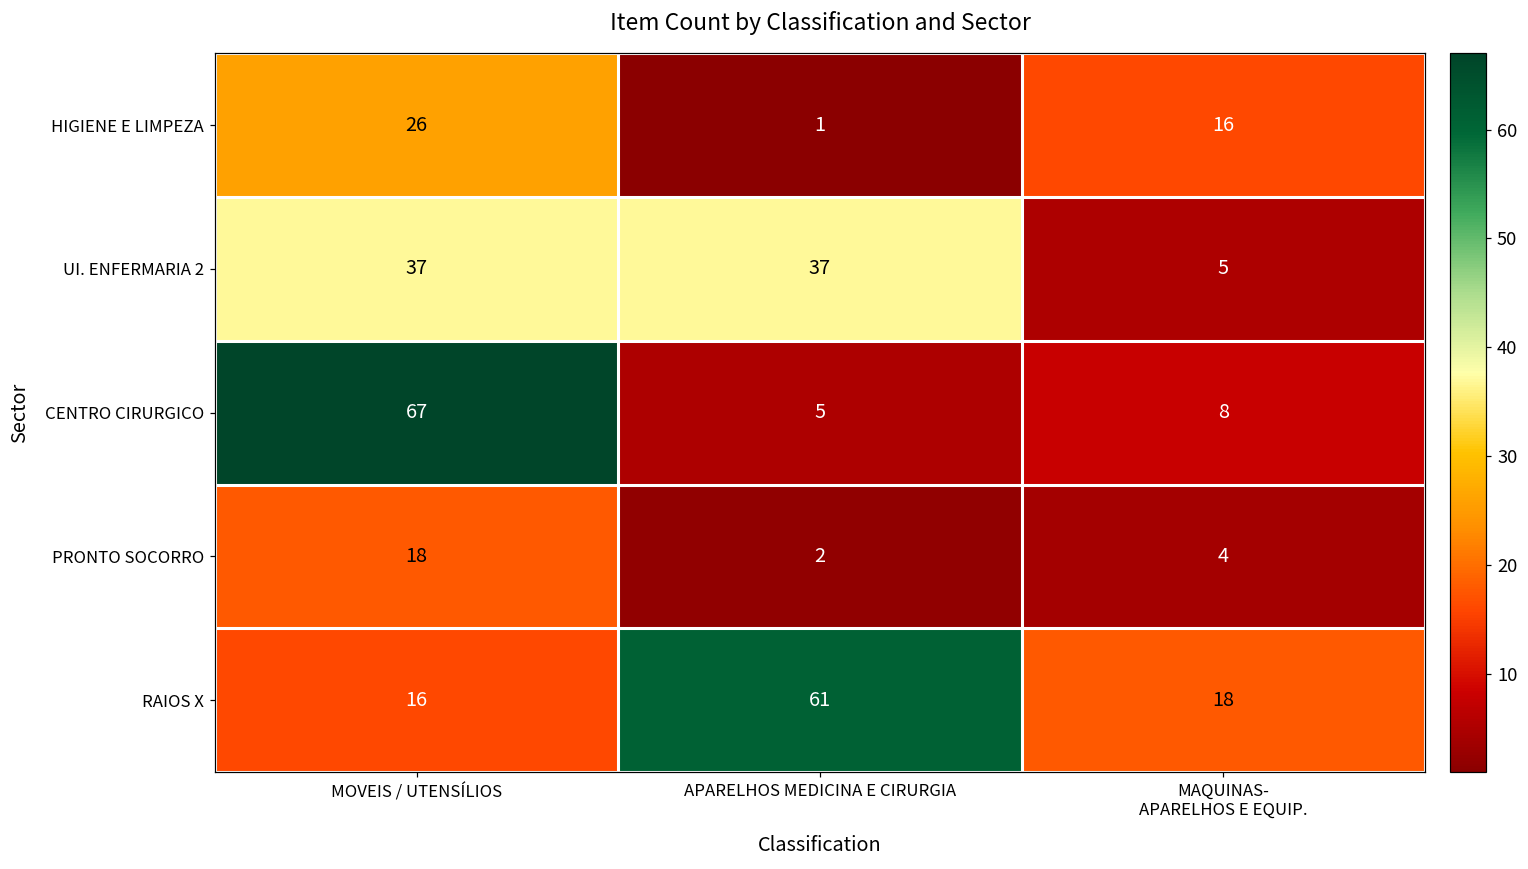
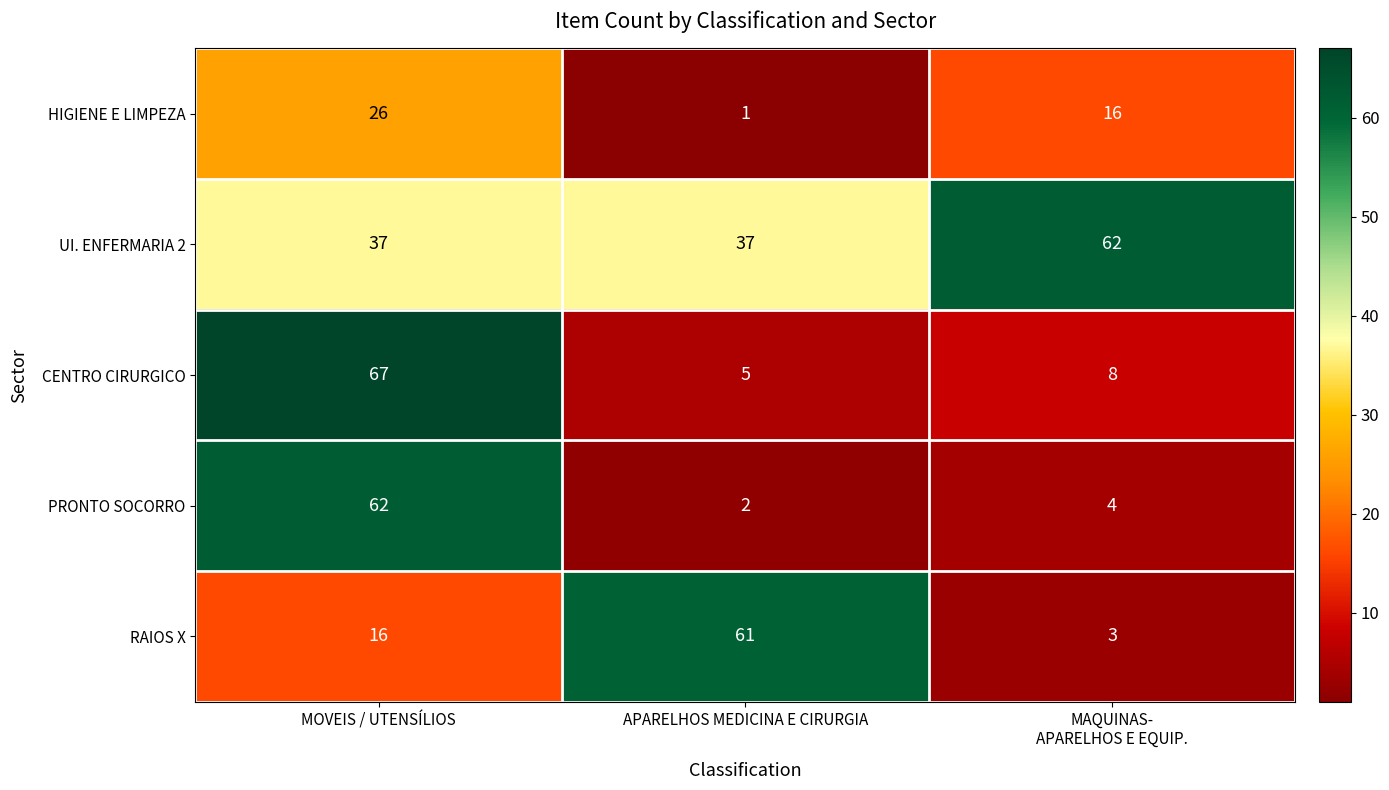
UI. ENFERMARIA 2, MAQUINAS- APARELHOS E EQUIP.: 5 -> 62
PRONTO SOCORRO, MOVEIS / UTENSÍLIOS: 18 -> 62
RAIOS X, MAQUINAS- APARELHOS E EQUIP.: 18 -> 3
